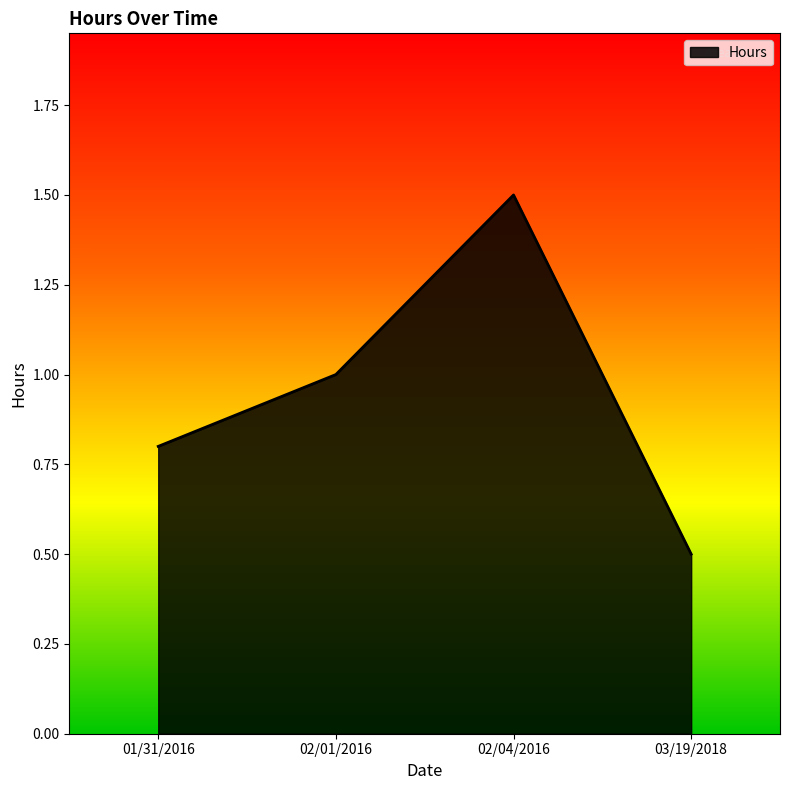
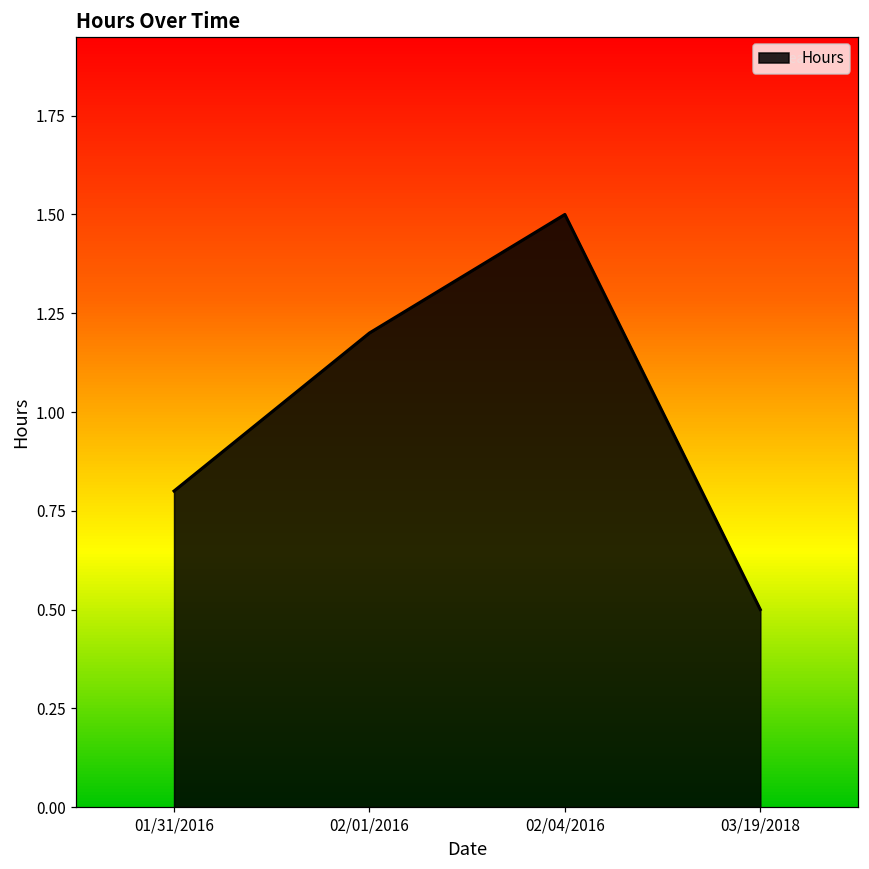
02/01/2016: 1.0 -> 1.2
